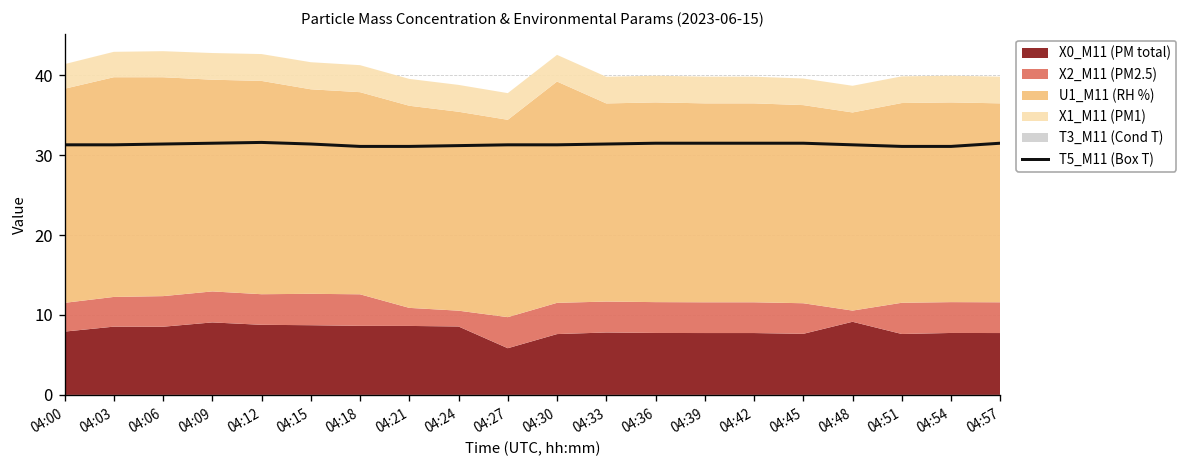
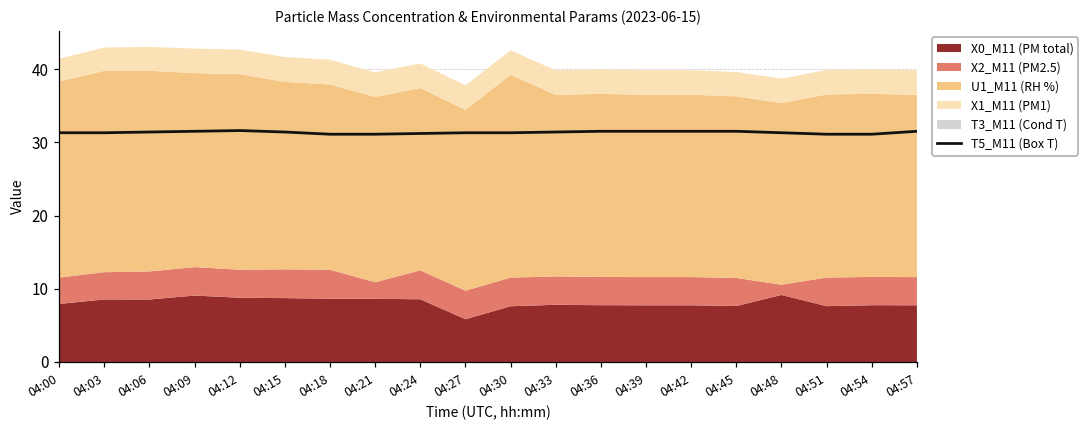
X2_M11 (PM2.5), 04:24: 2 -> 4
